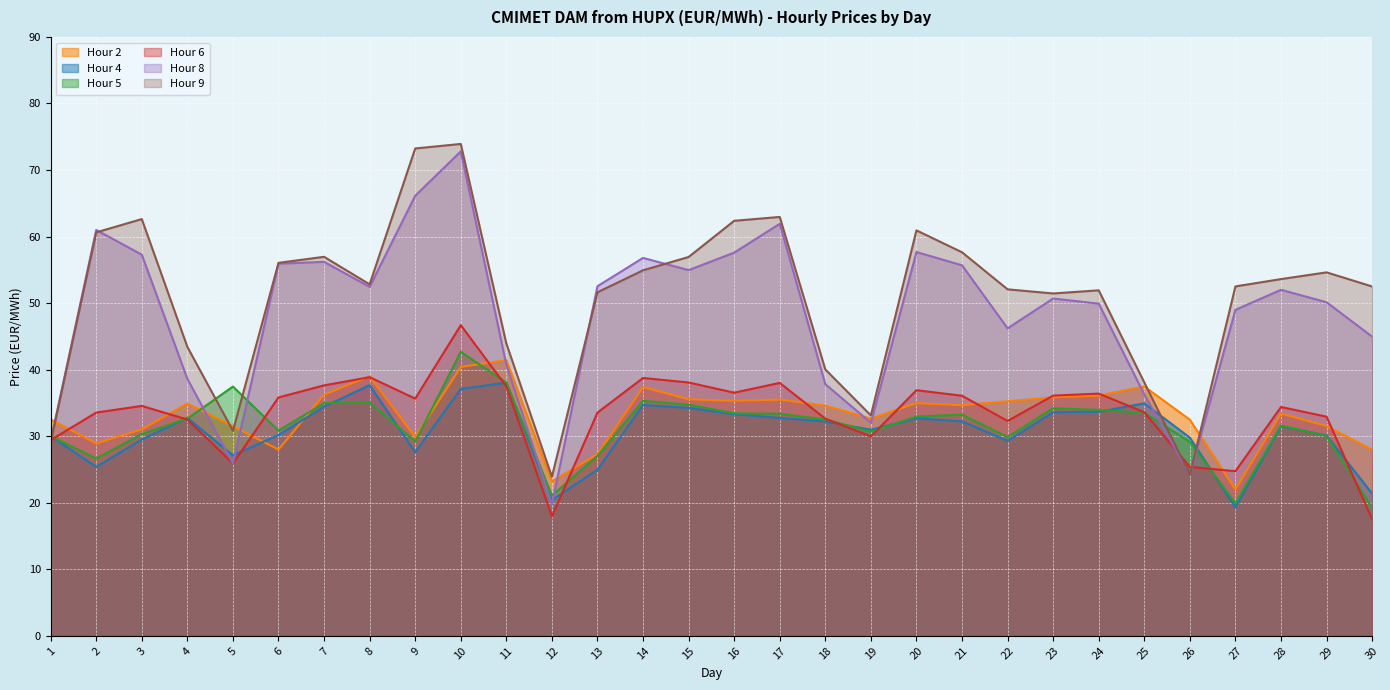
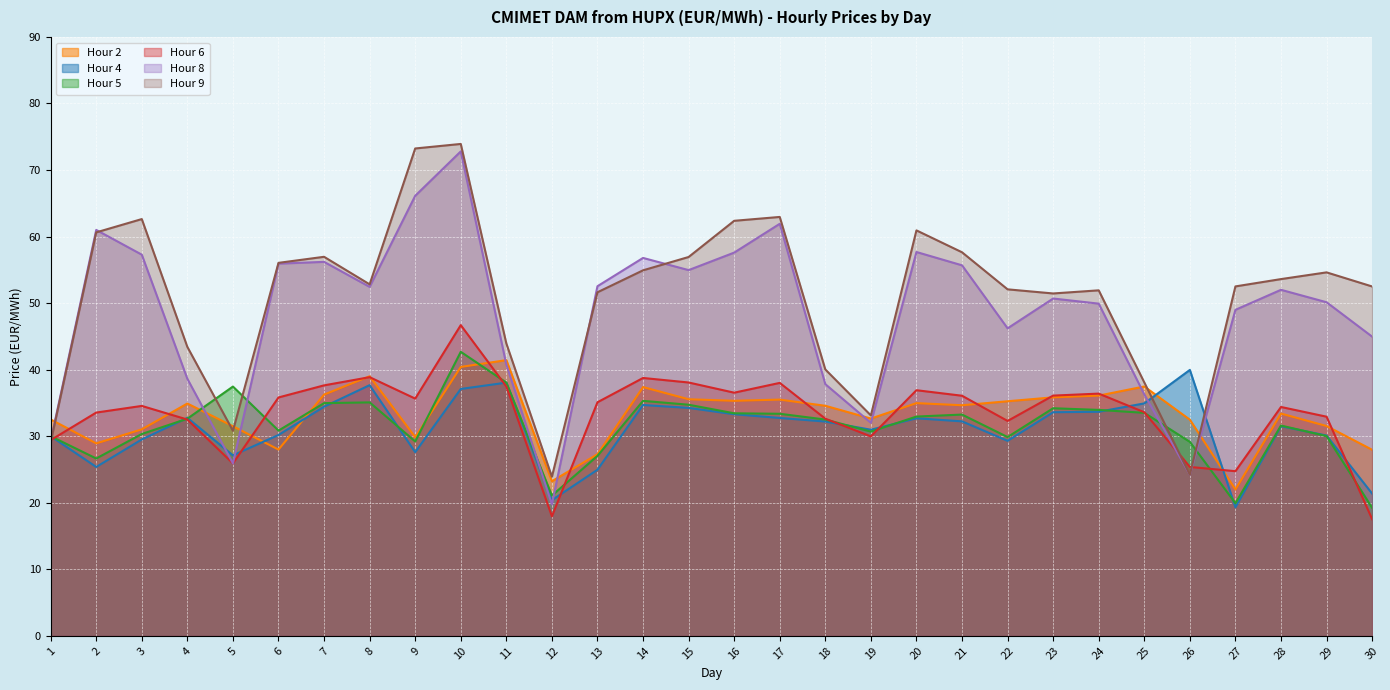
Hour 6, 13: 34 -> 35
Hour 4, 26: 30 -> 40
